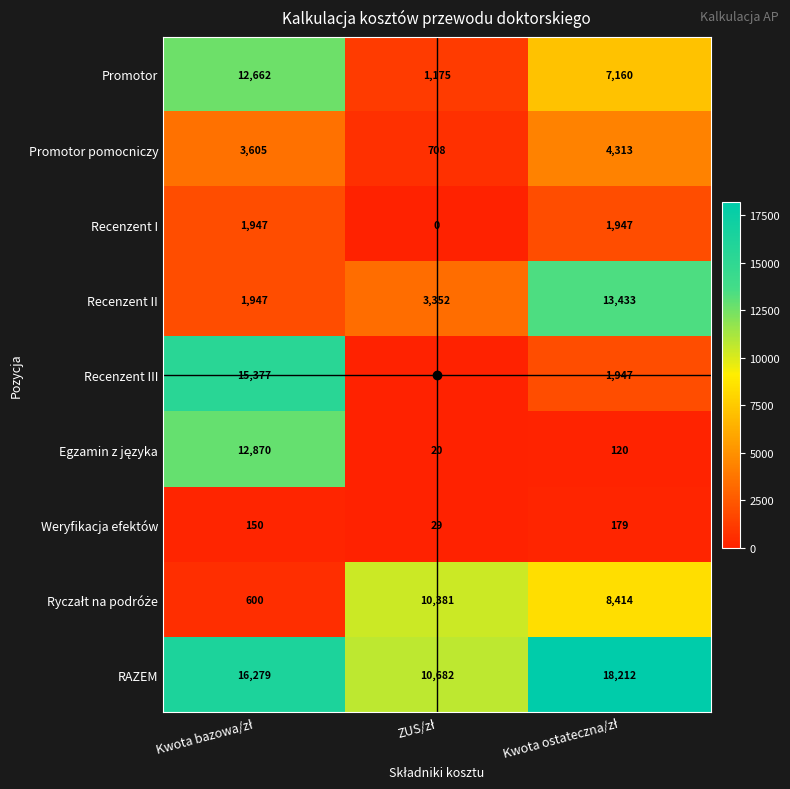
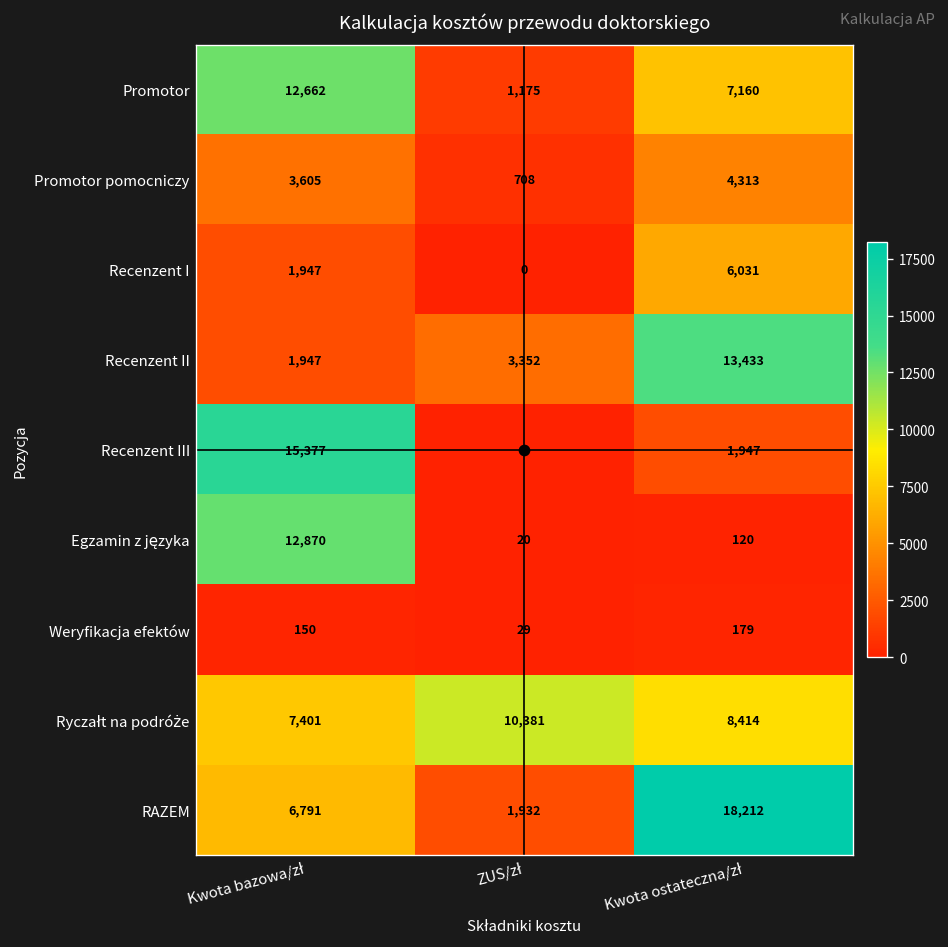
Recenzent I, Kwota ostateczna/zł: 1,947 -> 6,031
Ryczałt na podróże, Kwota bazowa/zł: 600 -> 7,401
RAZEM, Kwota bazowa/zł: 16,279 -> 6,791
RAZEM, ZUS/zł: 10,682 -> 1,932
